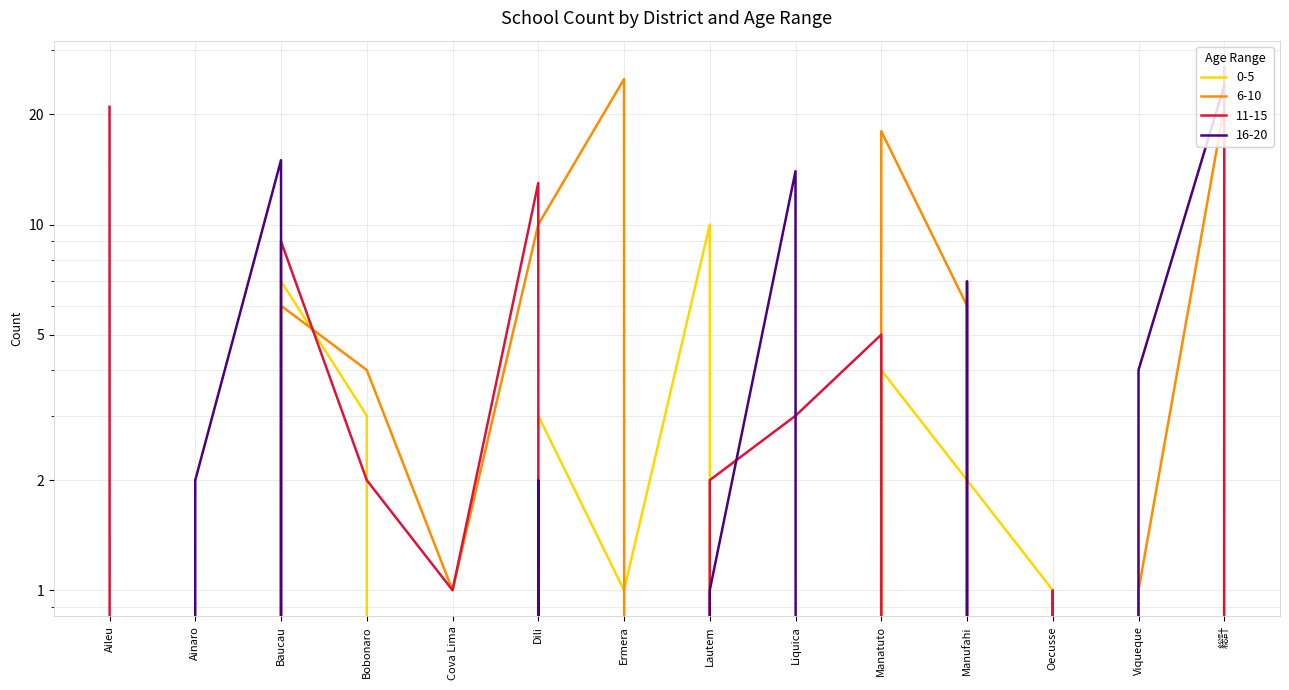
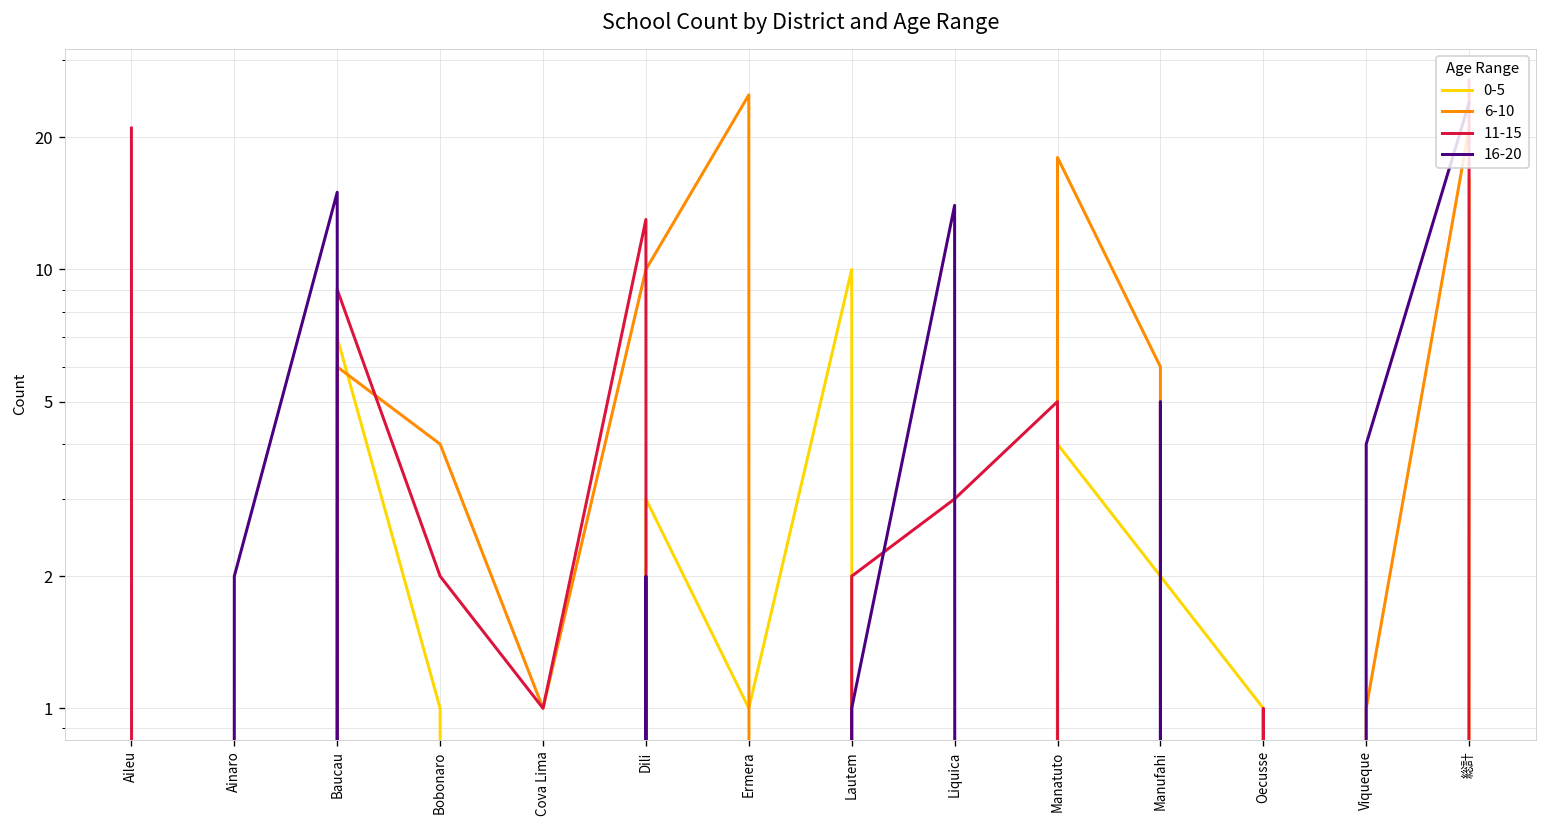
0-5, Bobonaro: 3 -> 1
16-20, Manufahi: 7 -> 5
